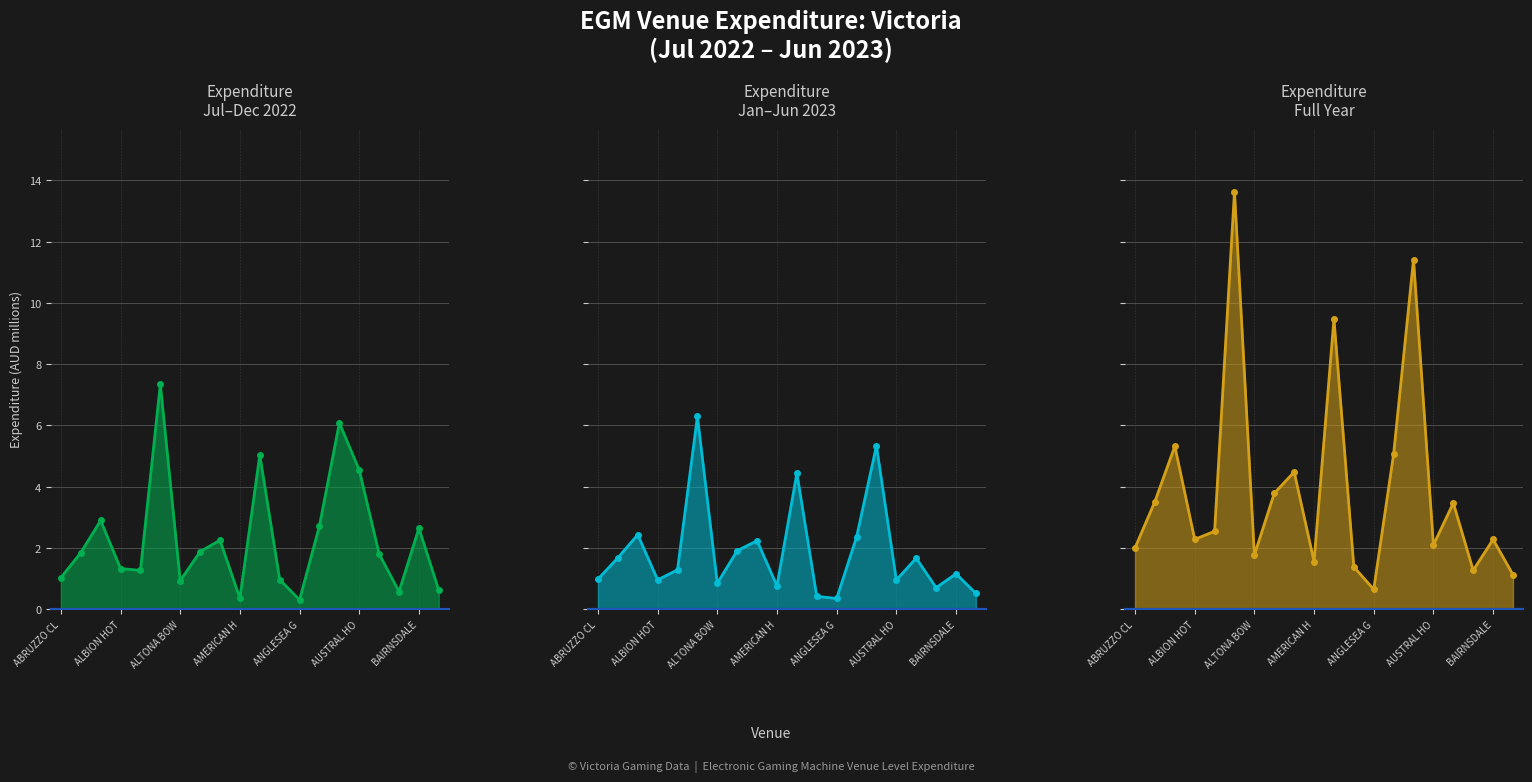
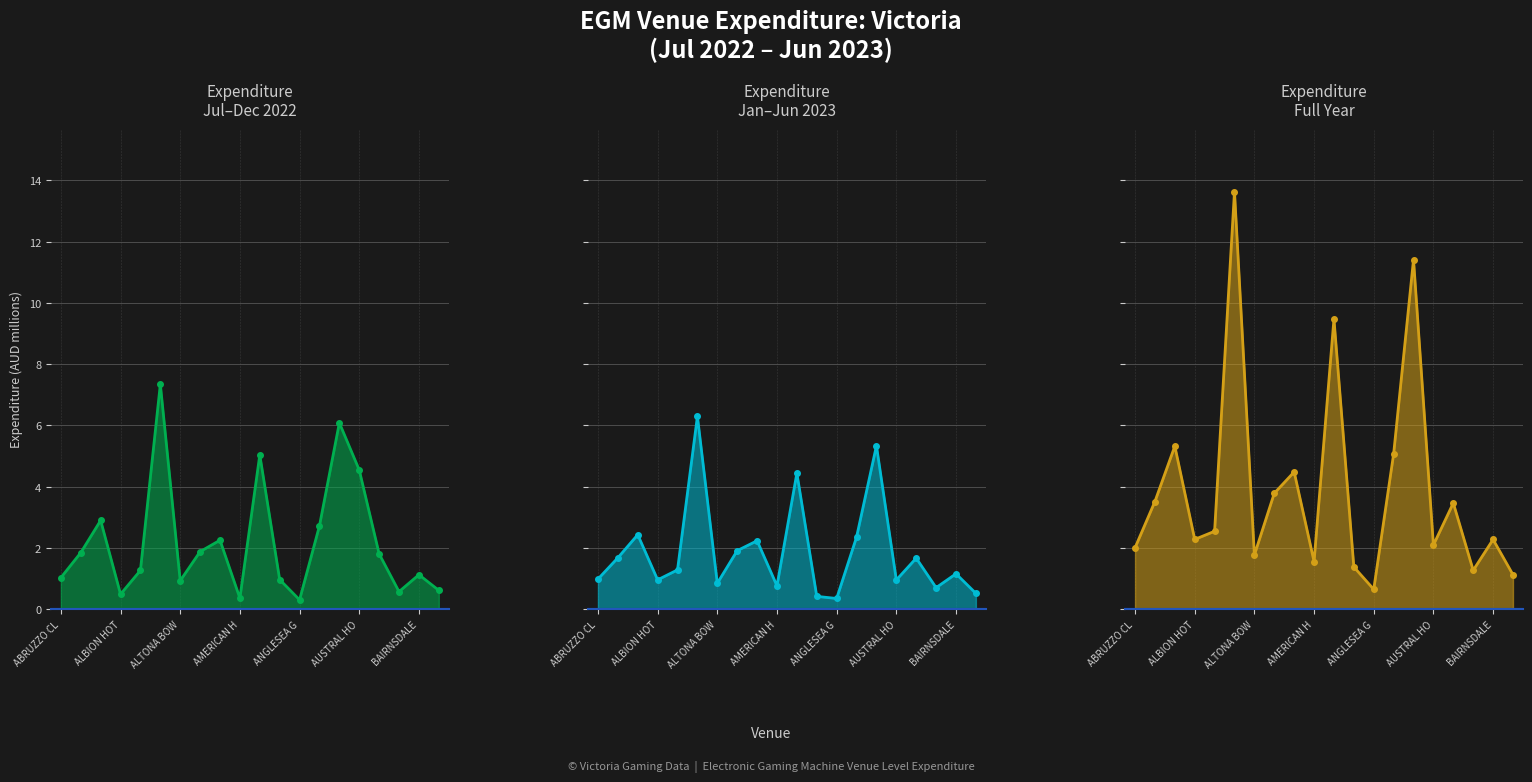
Expenditure Jul–Dec 2022, ALBION HOT: 1.3 -> 0.5
Expenditure Jul–Dec 2022, BAIRNSDALE: 2.6 -> 1.1
